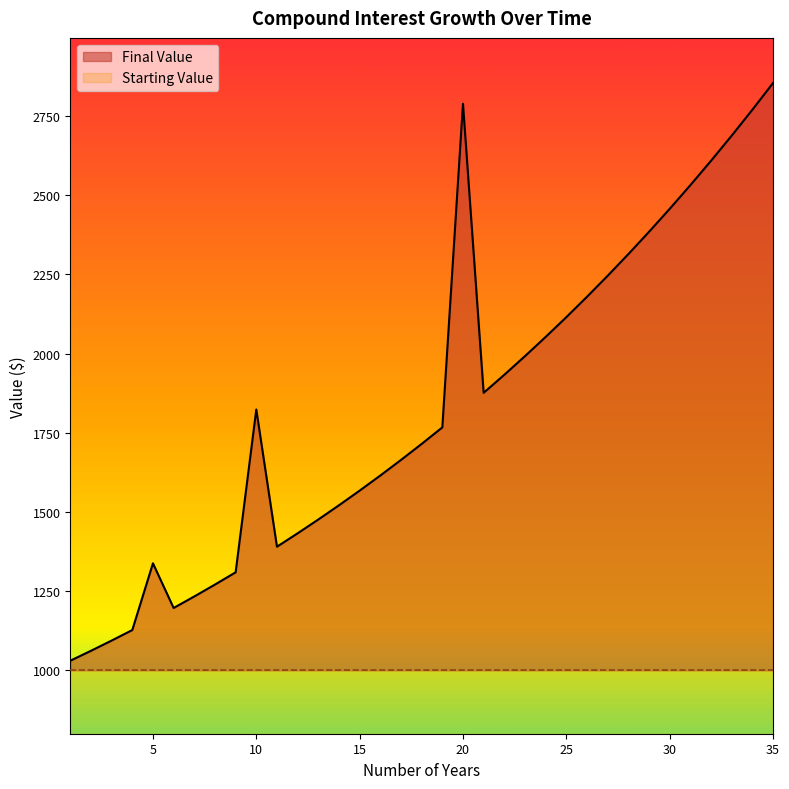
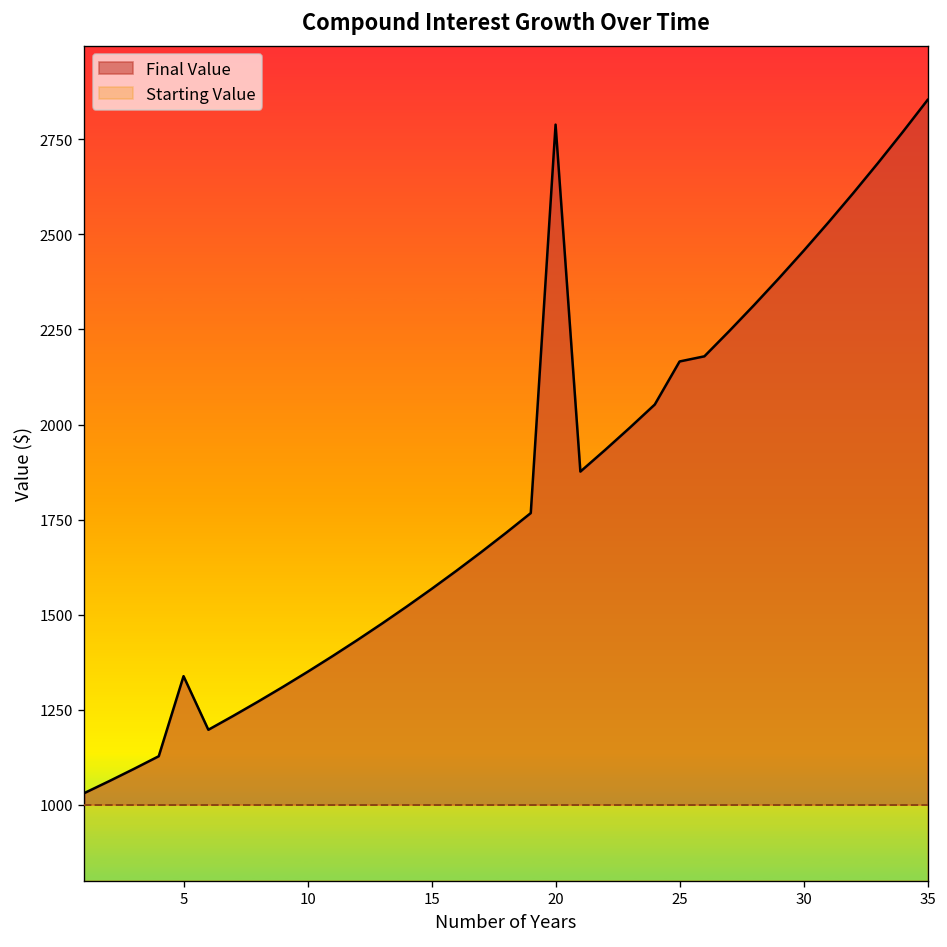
Final Value, 10: 1820 -> 1350
Final Value, 25: 2120 -> 2170
